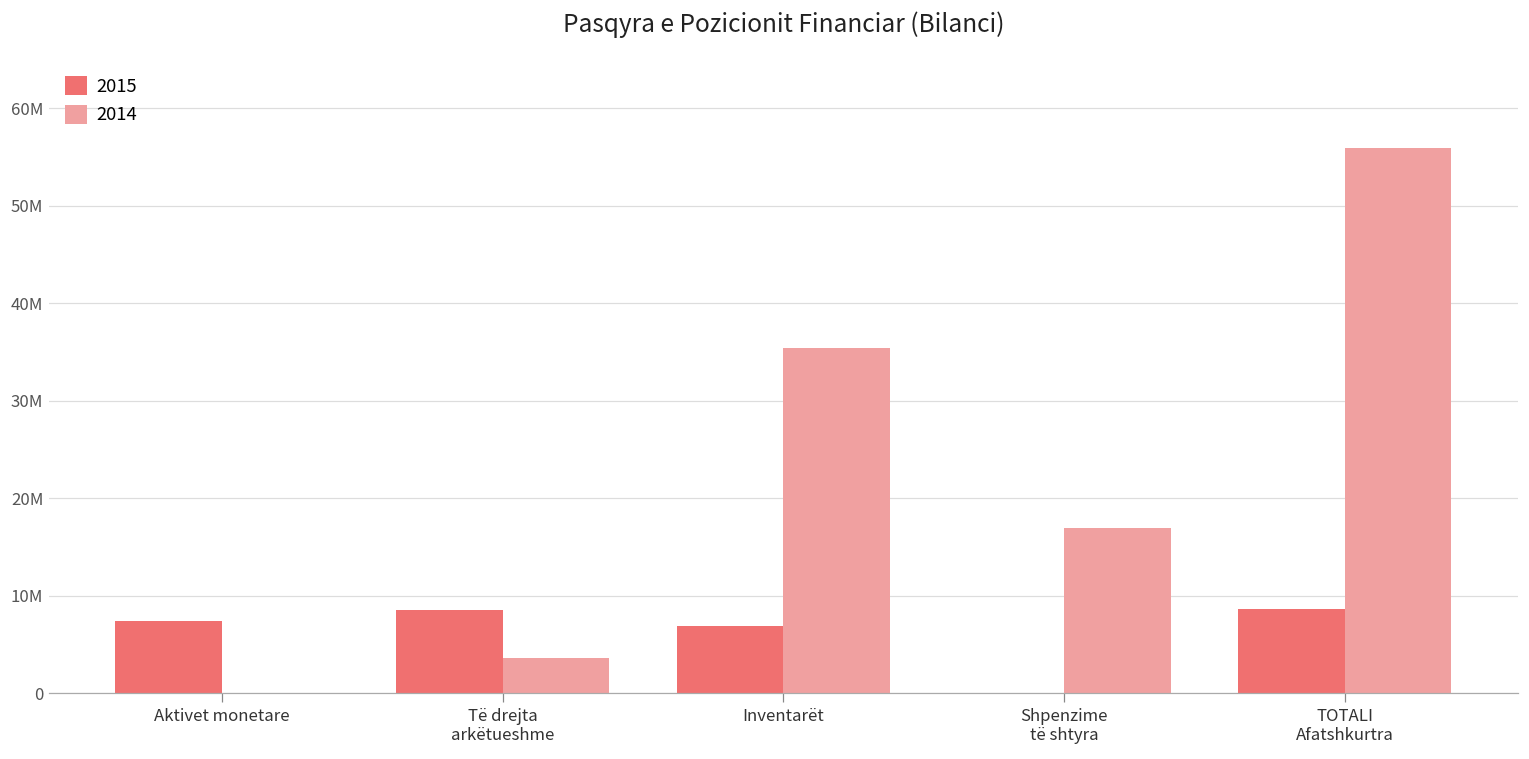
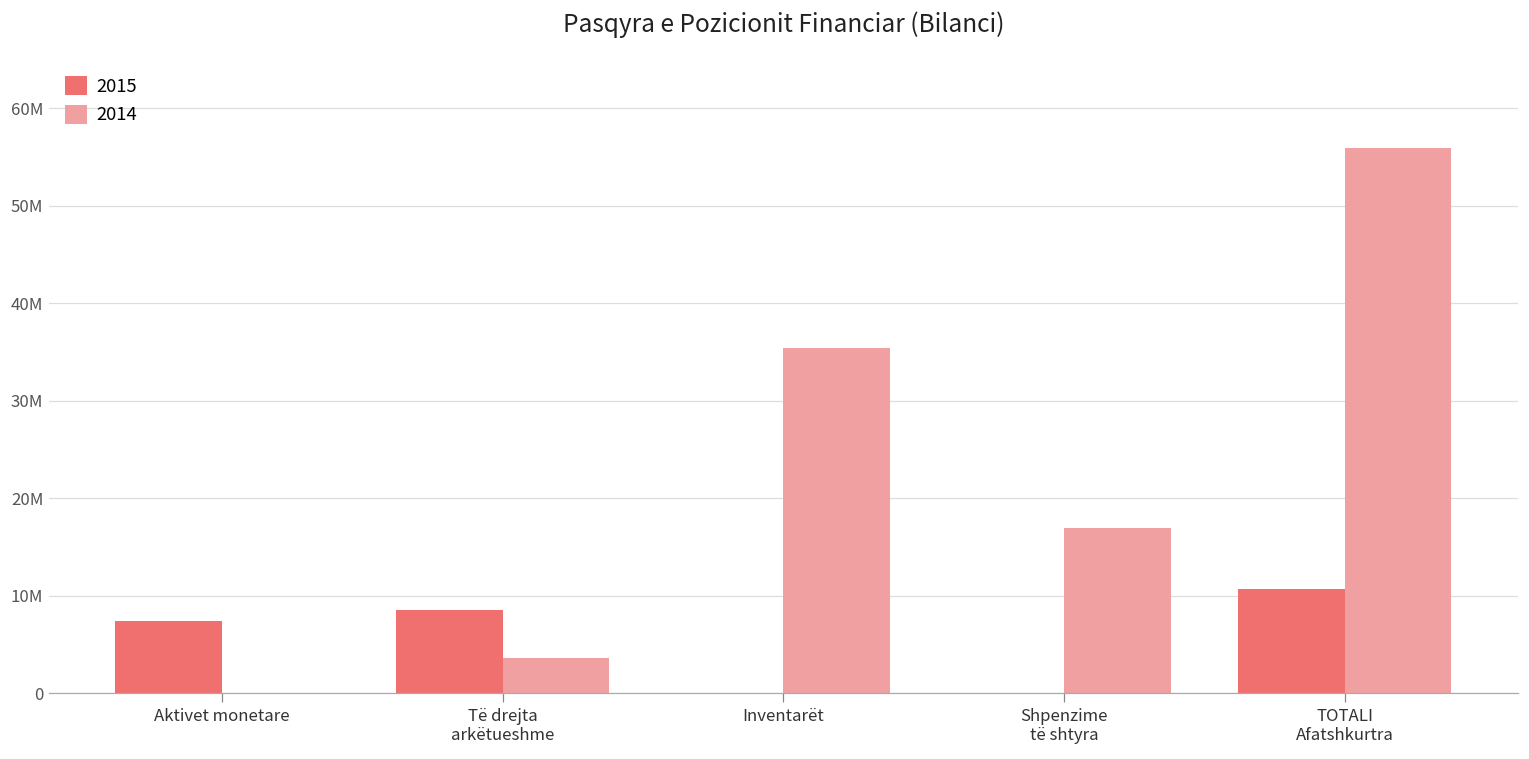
2015, Inventarët: 7000000 -> 0
2015, TOTALI Afatshkurtra: 9000000 -> 11000000
